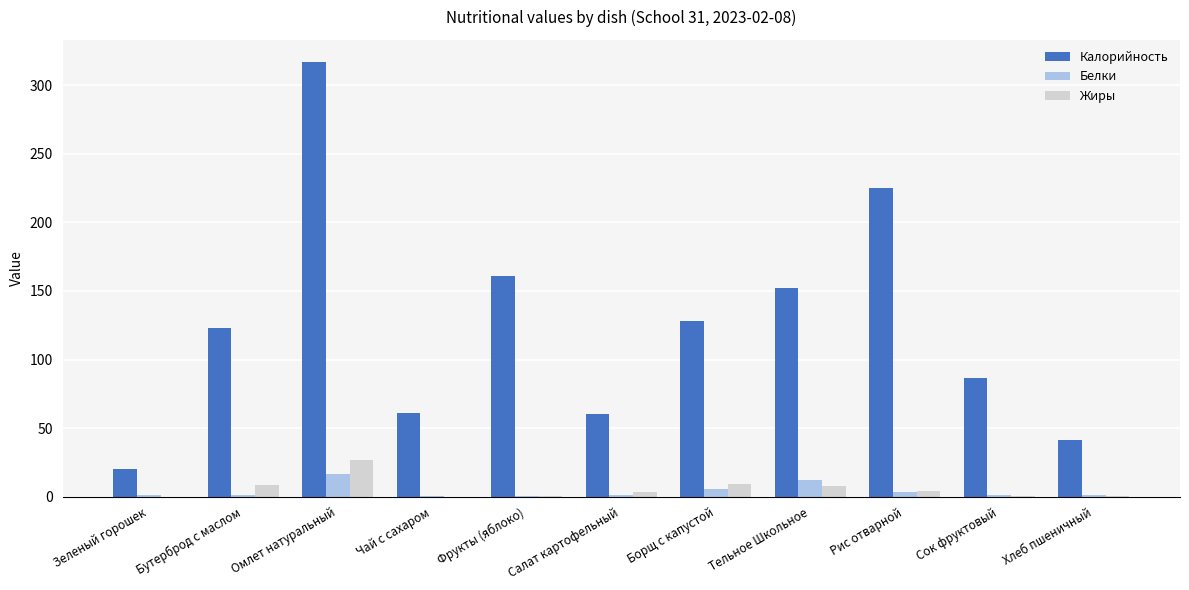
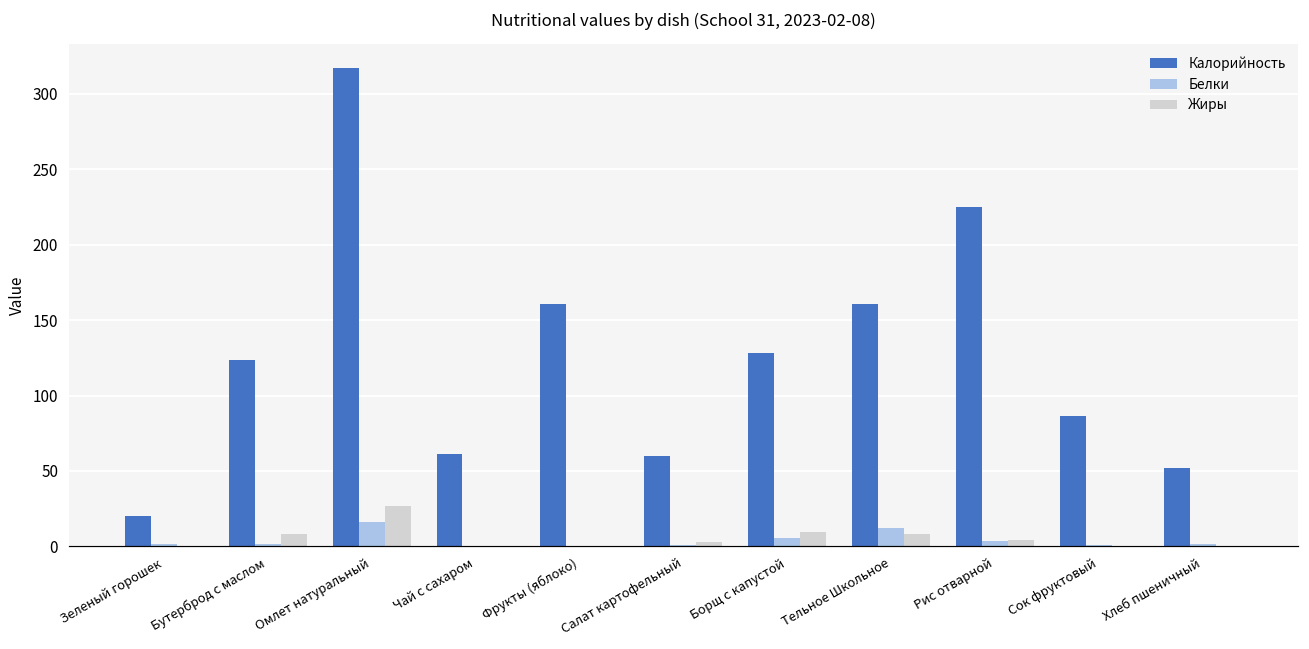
Калорийность, Тельное Школьное: 152 -> 161
Калорийность, Хлеб пшеничный: 41 -> 52
